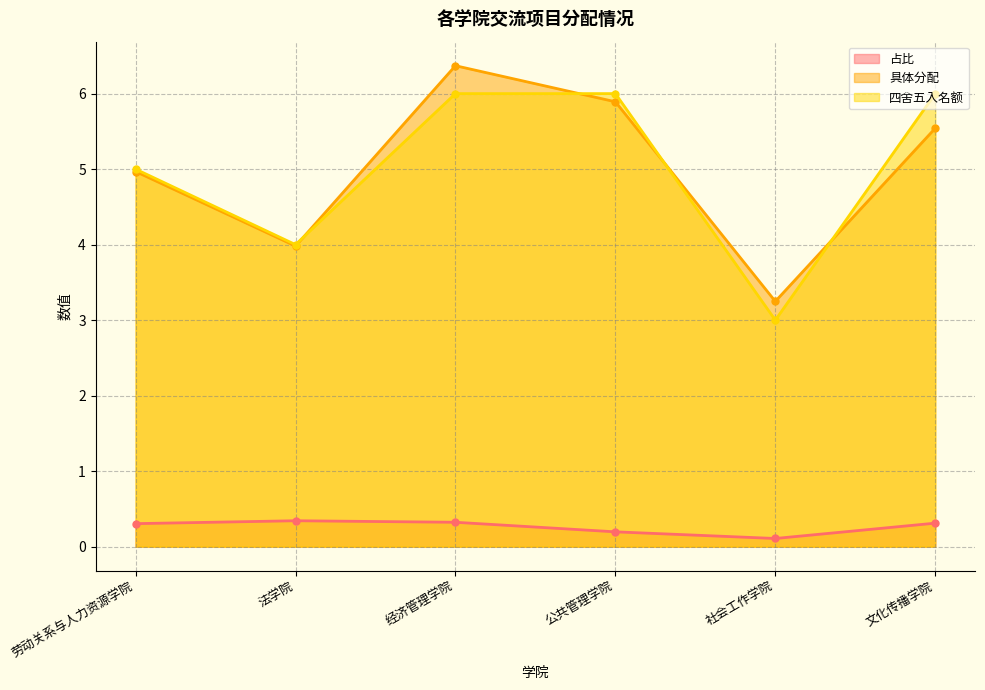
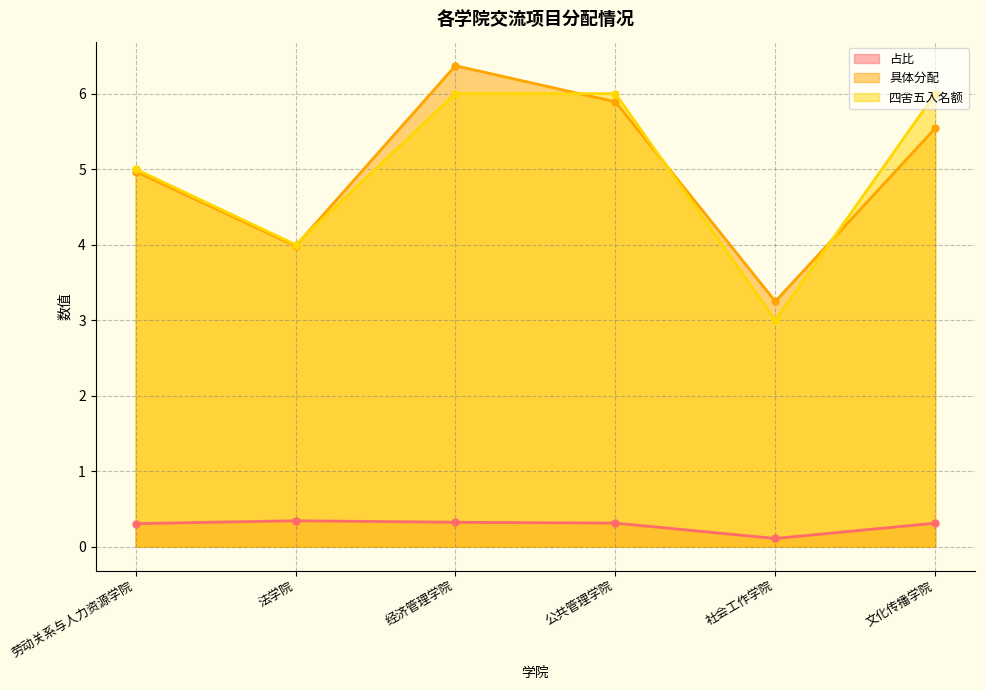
占比, 公共管理学院: 0.2 -> 0.3
